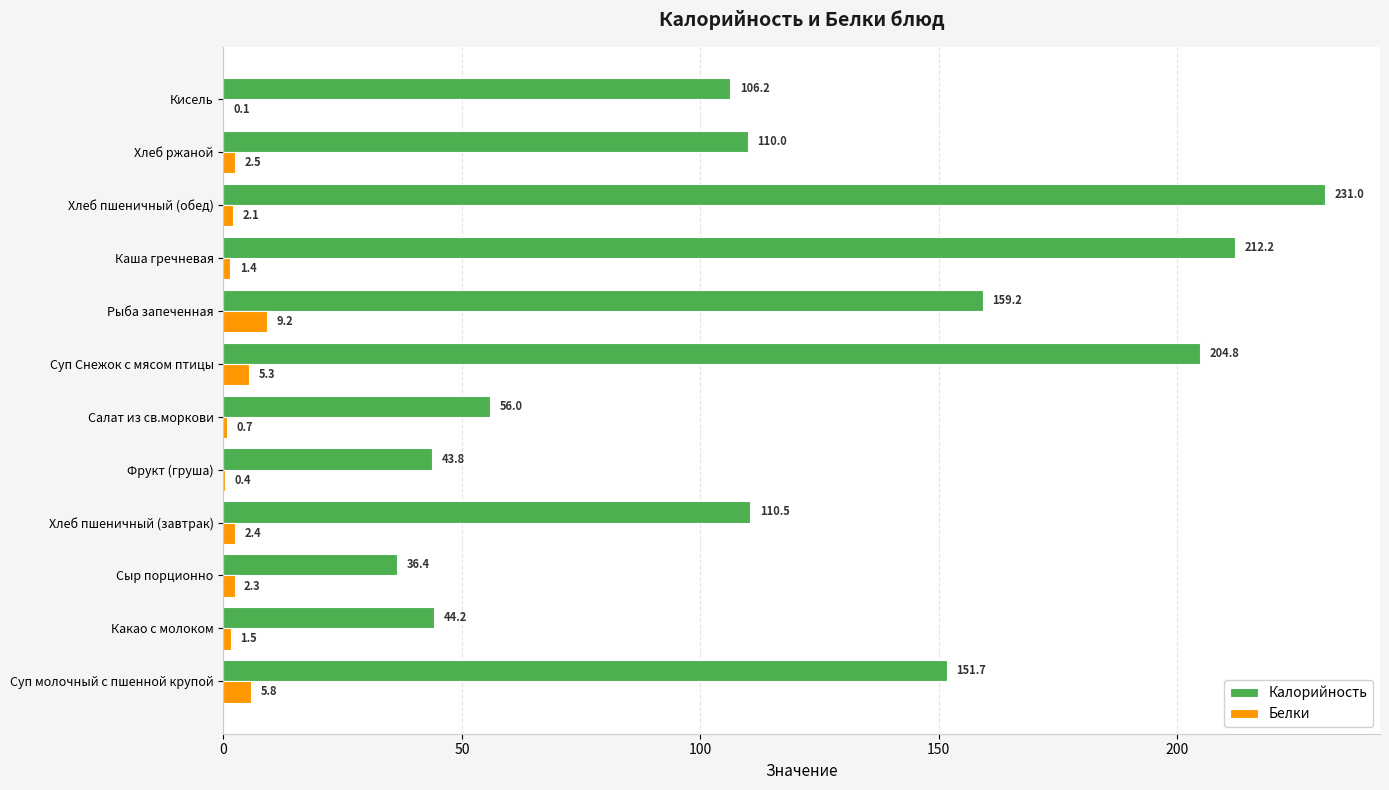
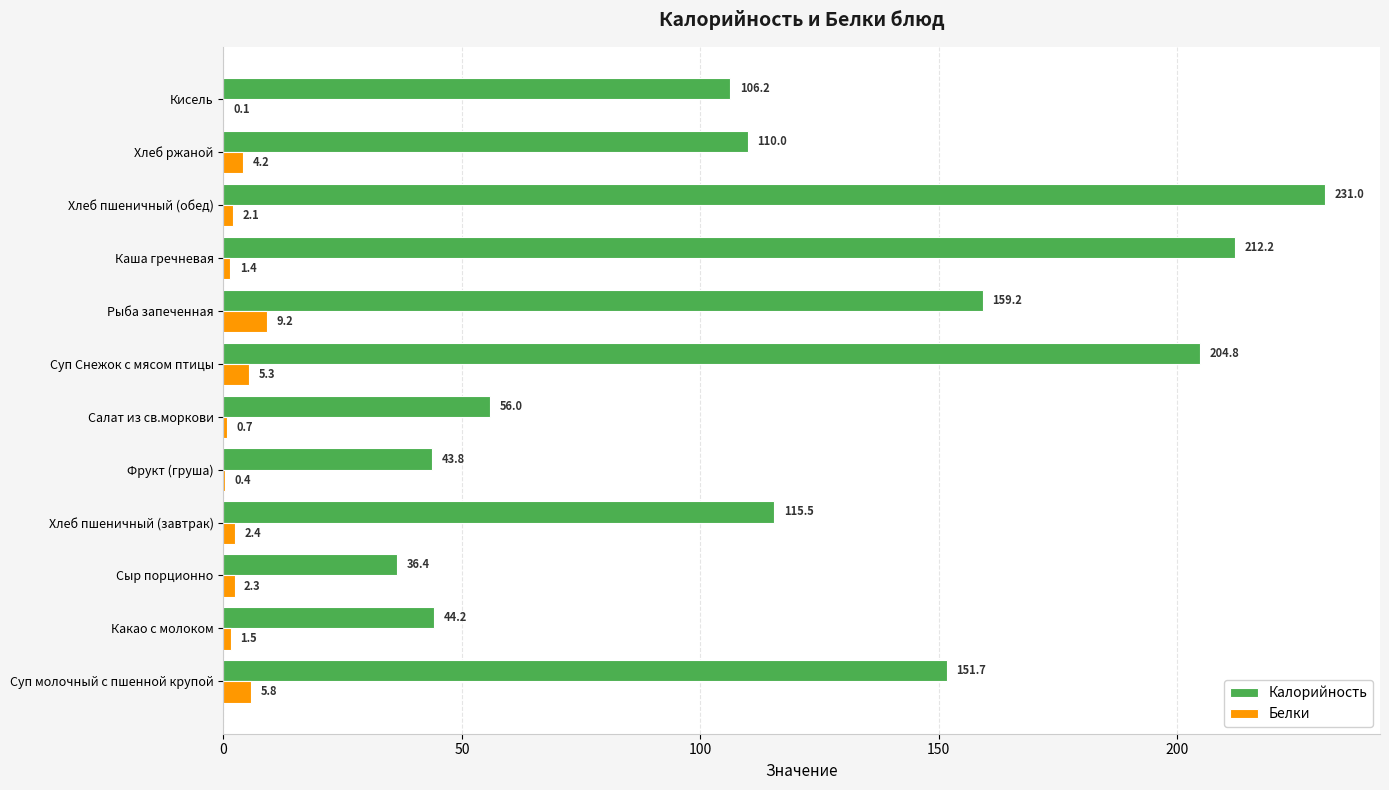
Белки, Хлеб ржаной: 2.5 -> 4.2
Калорийность, Хлеб пшеничный (завтрак): 110.5 -> 115.5
